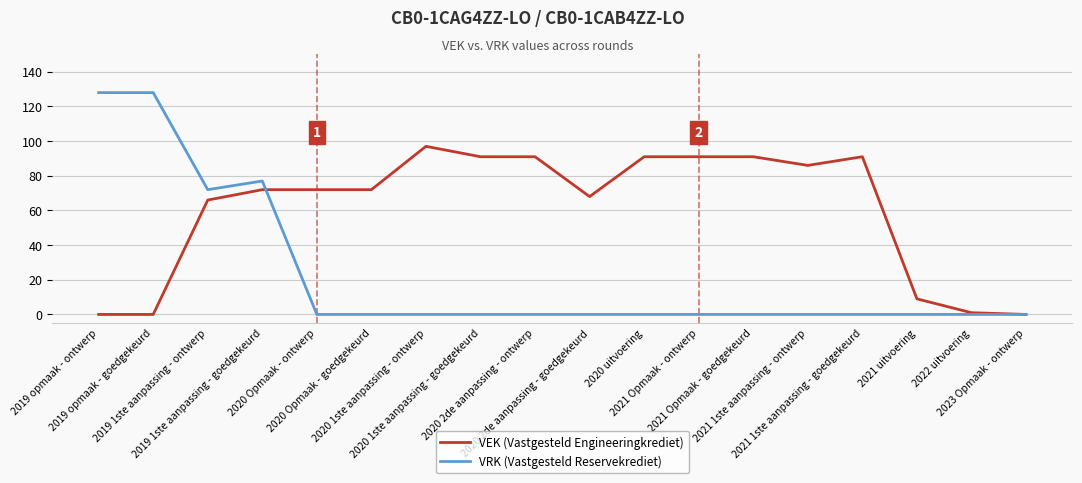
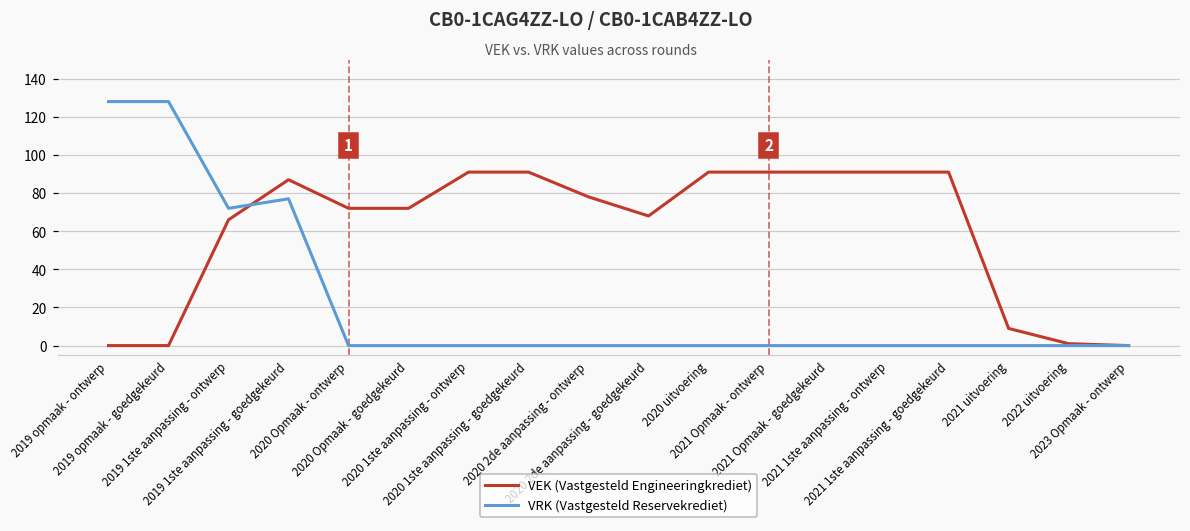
VEK (Vastgesteld Engineeringkrediet), 2019 1ste aanpassing - goedgekeurd: 72 -> 87
VEK (Vastgesteld Engineeringkrediet), 2020 1ste aanpassing - ontwerp: 97 -> 91
VEK (Vastgesteld Engineeringkrediet), 2020 2de aanpassing - ontwerp: 91 -> 78
VEK (Vastgesteld Engineeringkrediet), 2021 1ste aanpassing - ontwerp: 86 -> 91
